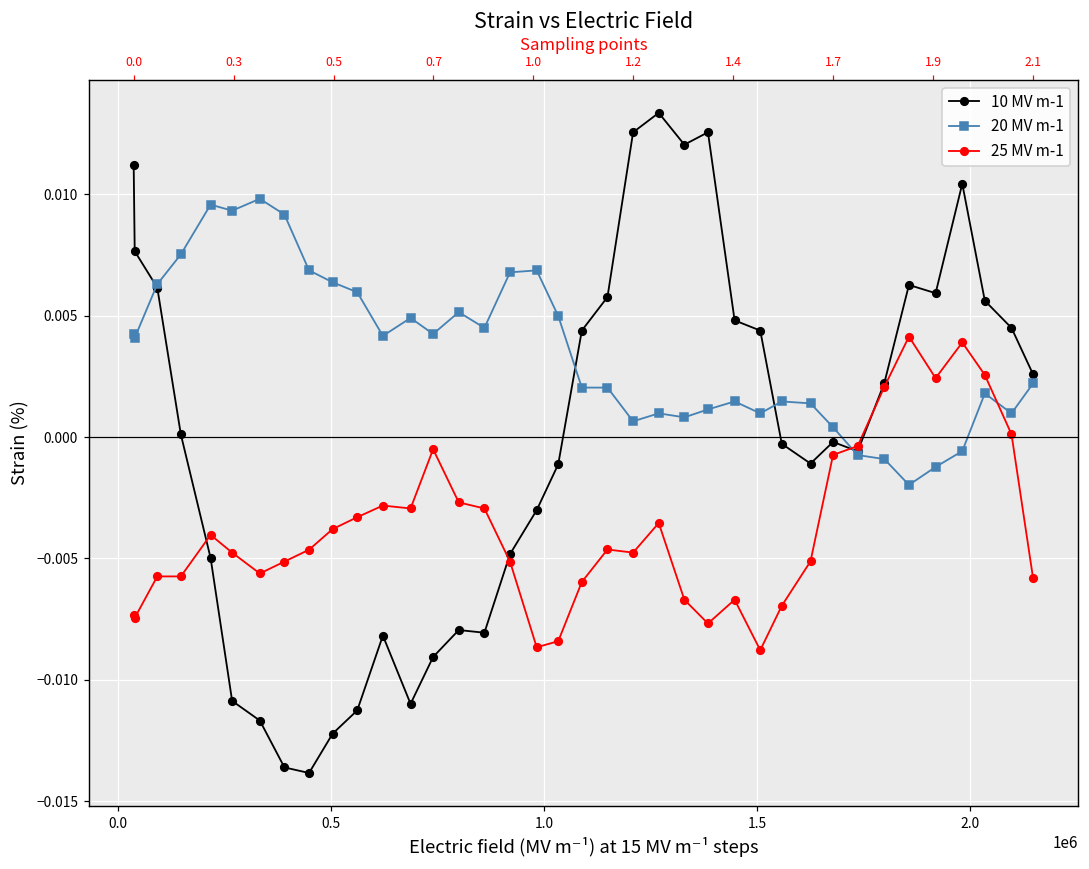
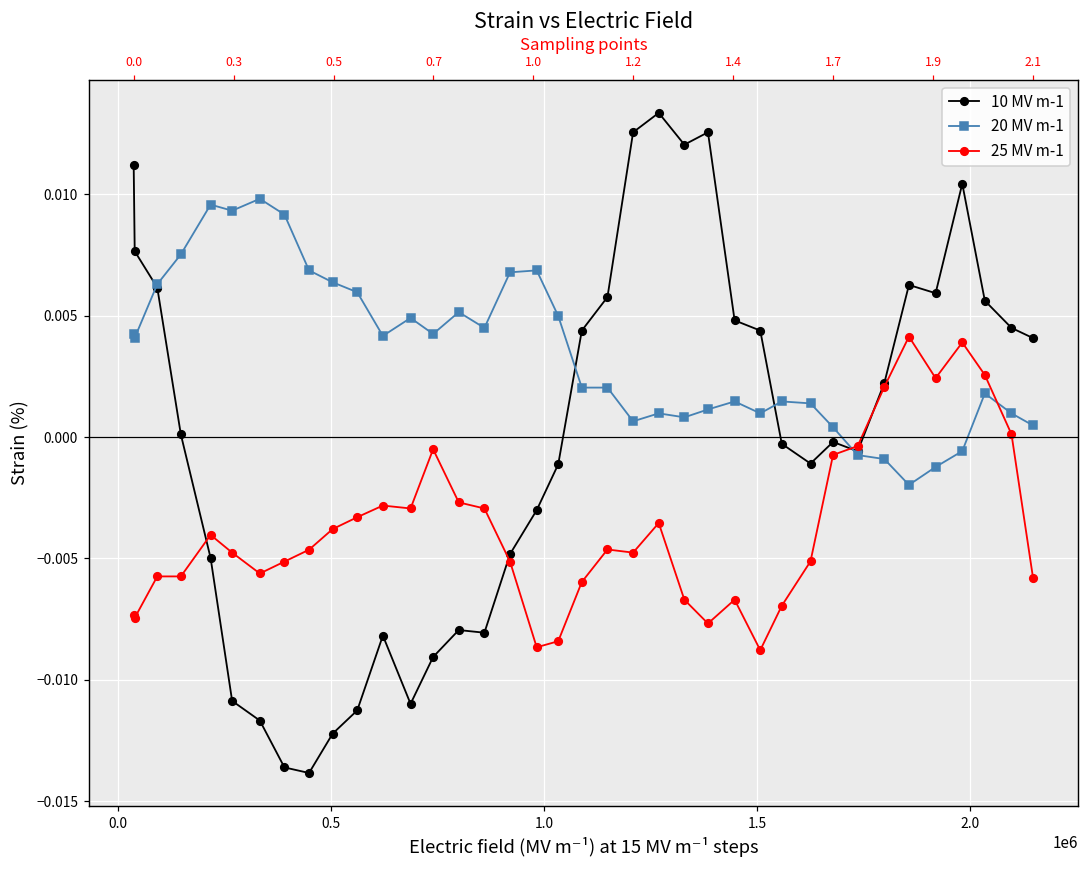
10 MV m-1, 2.1: 0.0026 -> 0.0041
20 MV m-1, 2.1: 0.0022 -> 0.0005
